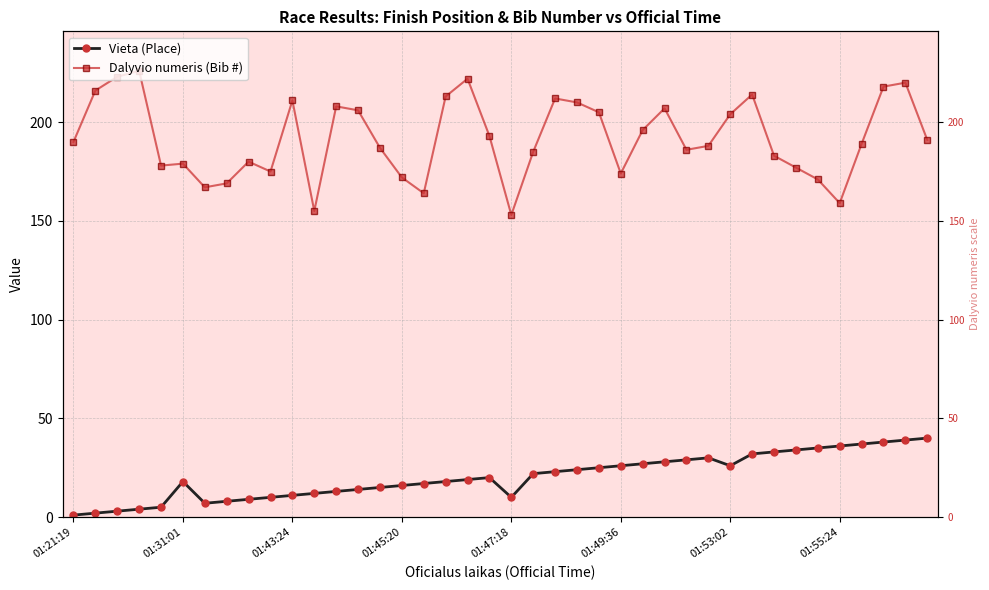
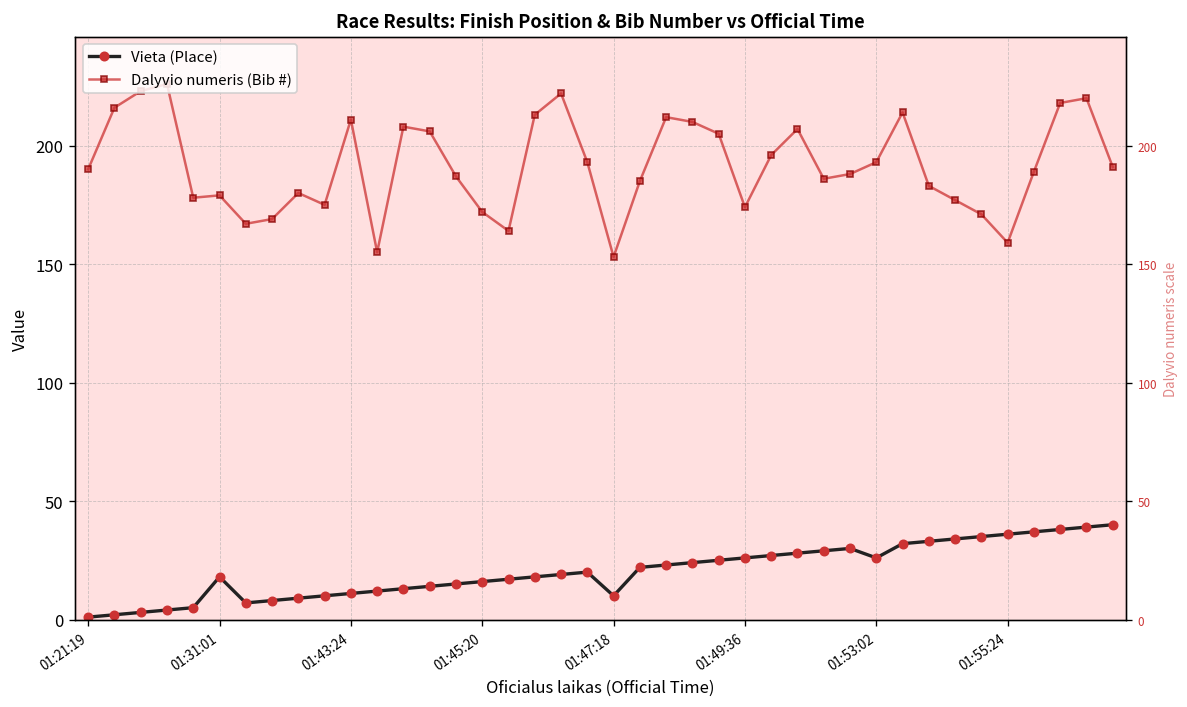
Dalyvio numeris (Bib #), 01:53:02: 204 -> 193
